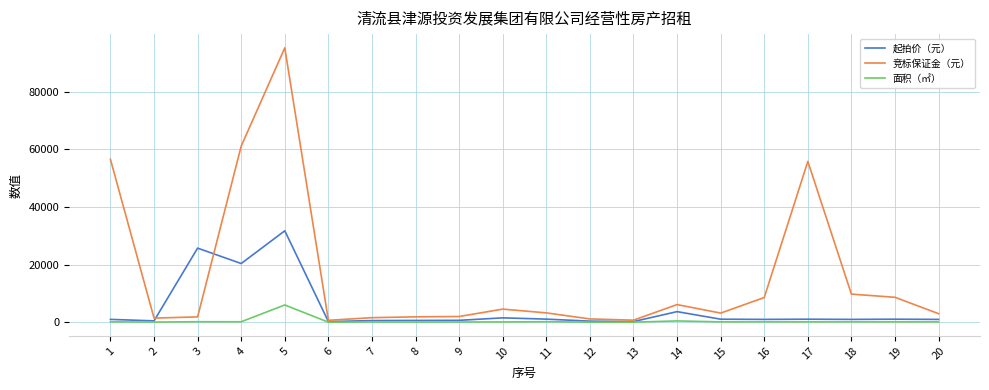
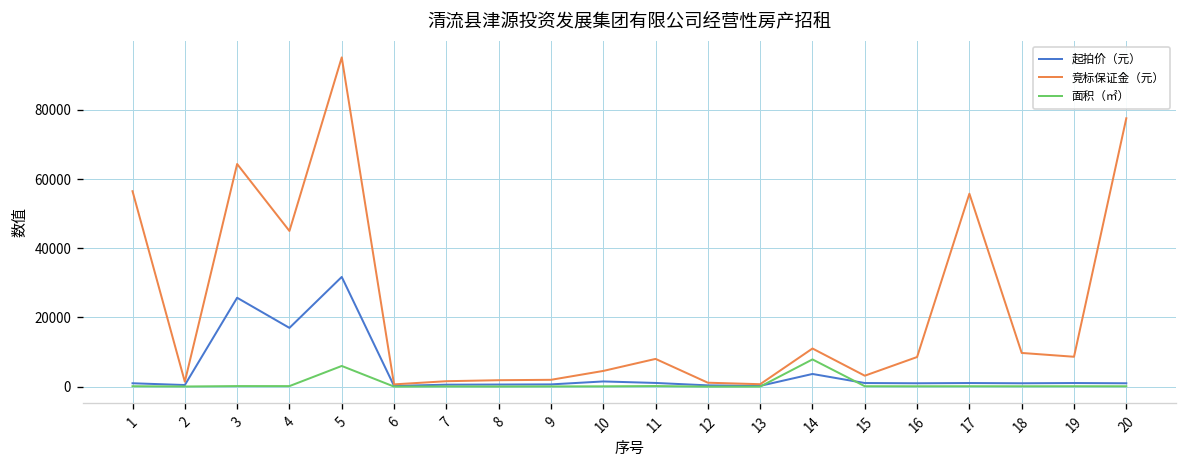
竞标保证金（元）, 3: 2000 -> 64000
起拍价（元）, 4: 20000 -> 17000
竞标保证金（元）, 4: 61000 -> 45000
竞标保证金（元）, 11: 3000 -> 8000
竞标保证金（元）, 14: 6000 -> 11000
面积（㎡）, 14: 0 -> 8000
竞标保证金（元）, 20: 3000 -> 78000
